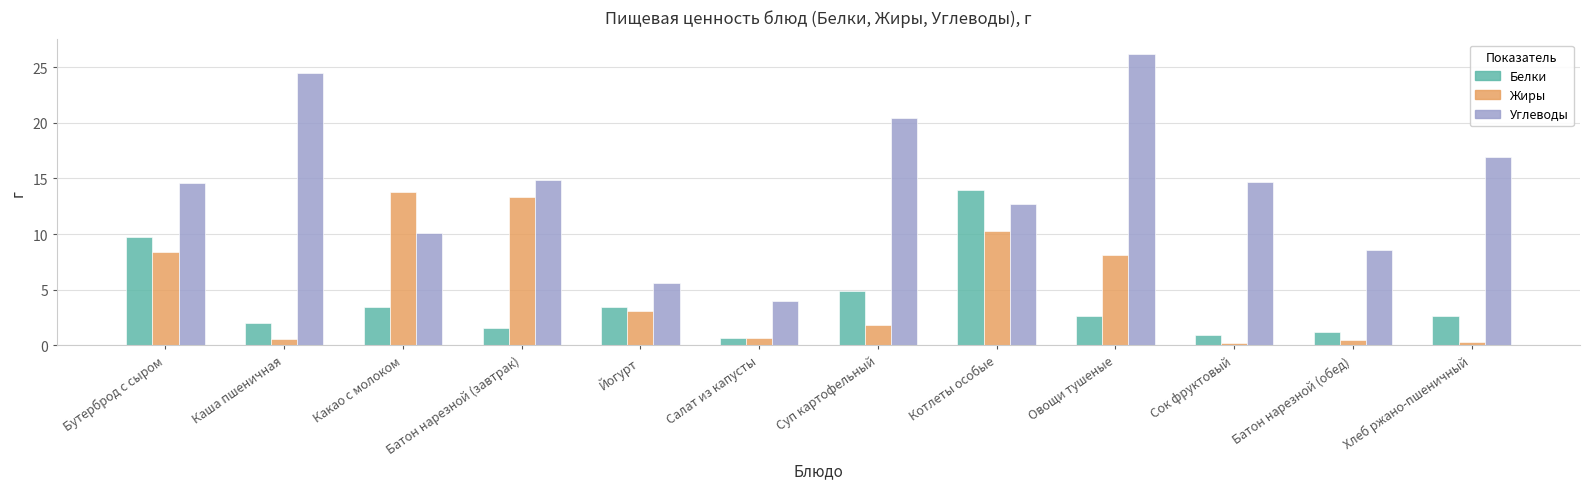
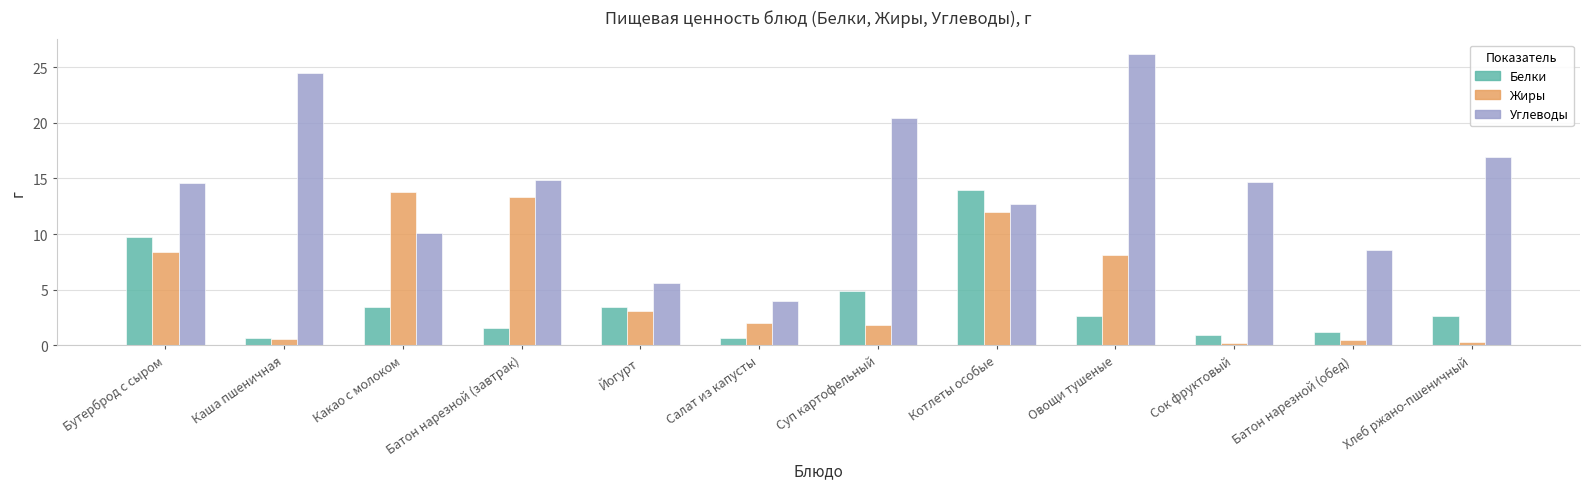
Белки, Каша пшеничная: 2.0 -> 0.6
Жиры, Салат из капусты: 0.7 -> 2.1
Жиры, Котлеты особые: 10.3 -> 12.0
